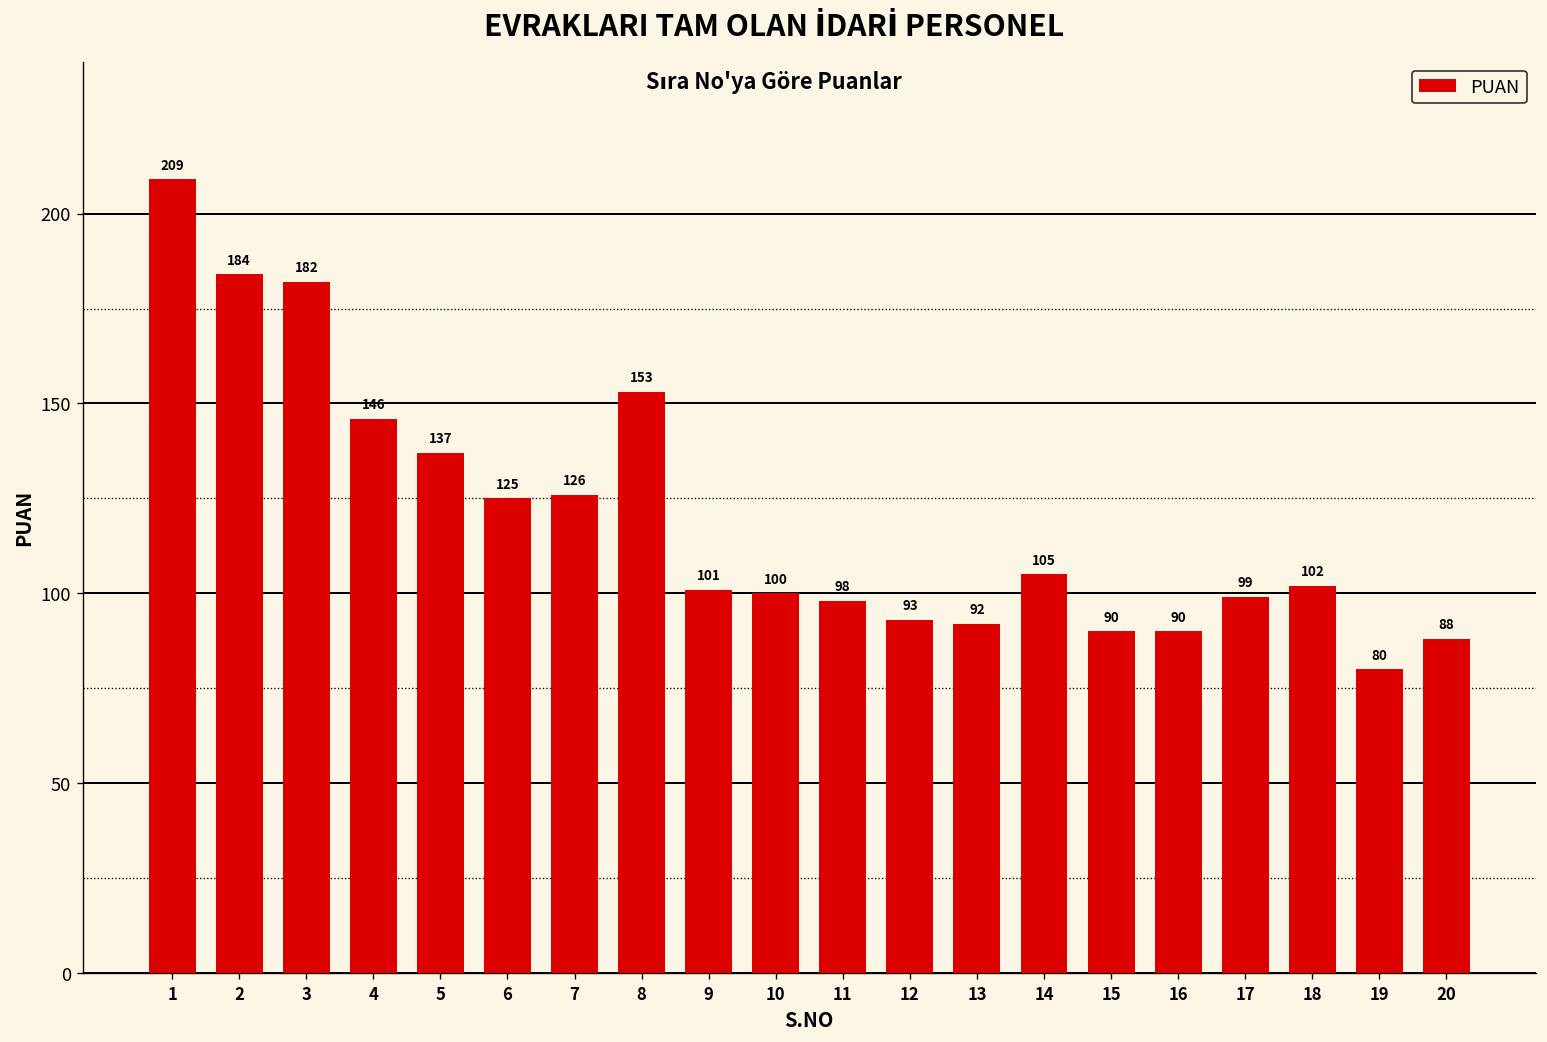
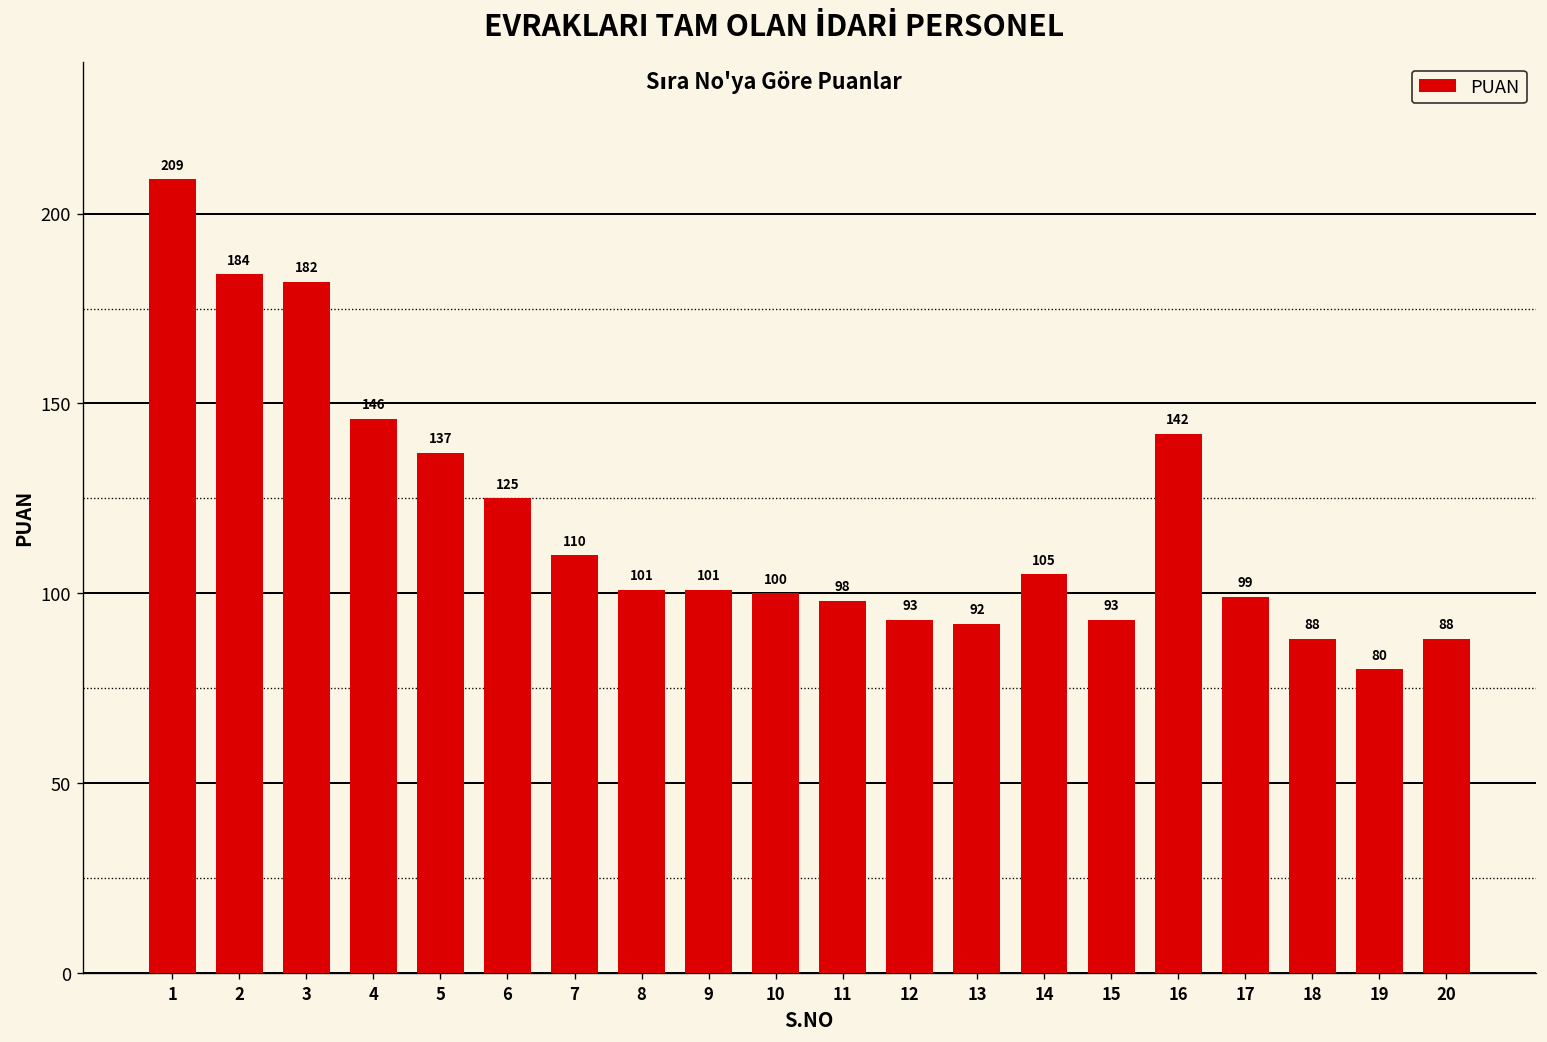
7: 126 -> 110
8: 153 -> 101
15: 90 -> 93
16: 90 -> 142
18: 102 -> 88
